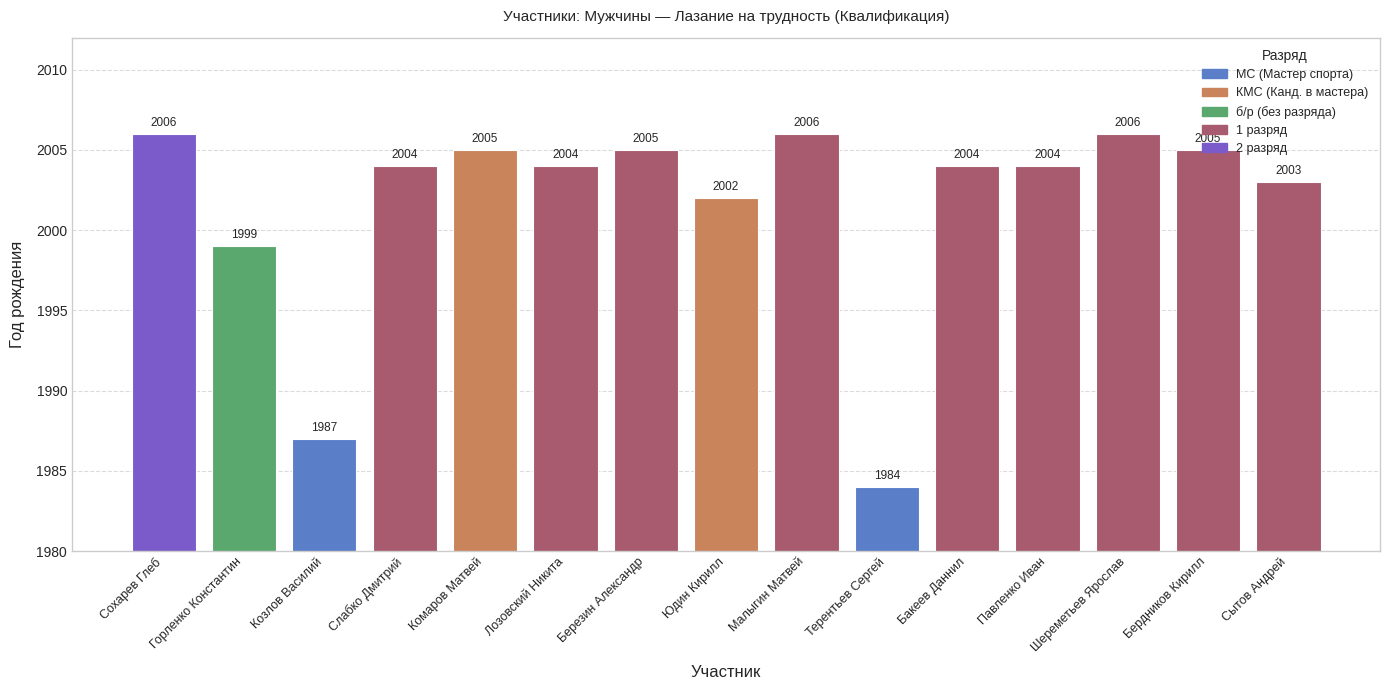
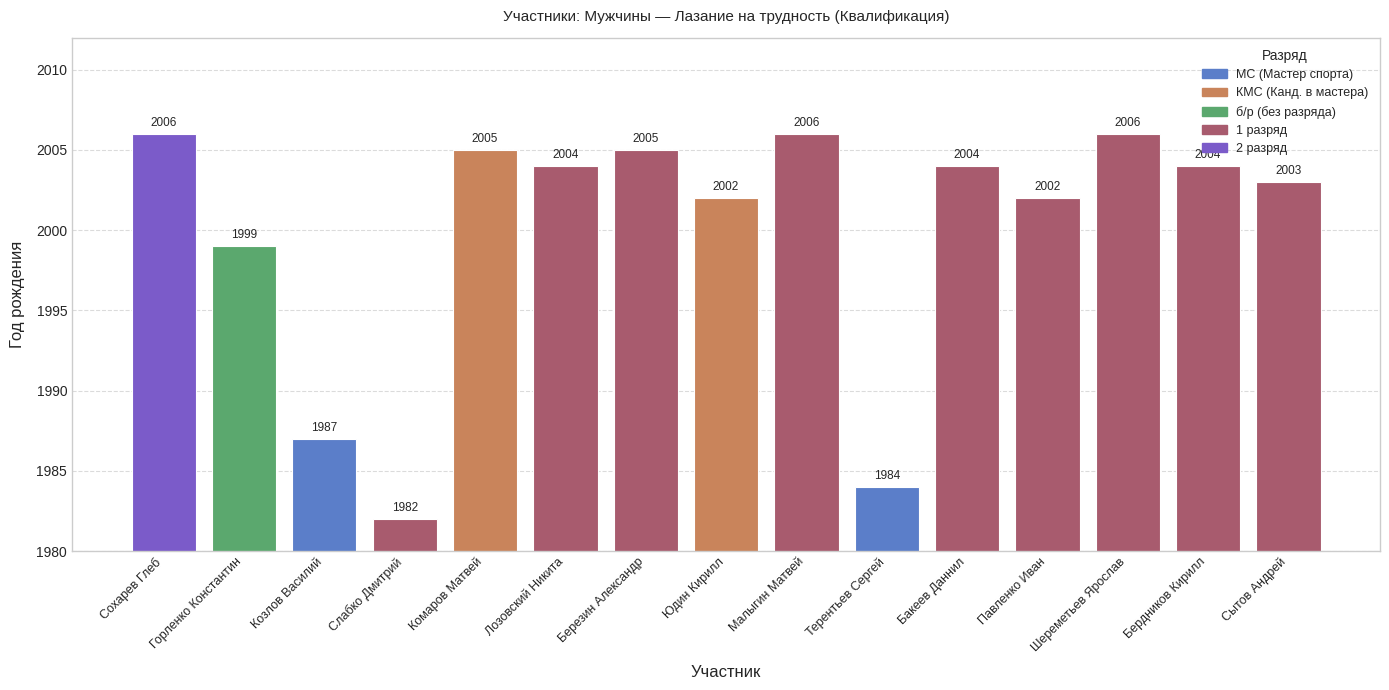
Слабко Дмитрий: 2004 -> 1982
Павленко Иван: 2004 -> 2002
Бердников Кирилл: 2005 -> 2004
